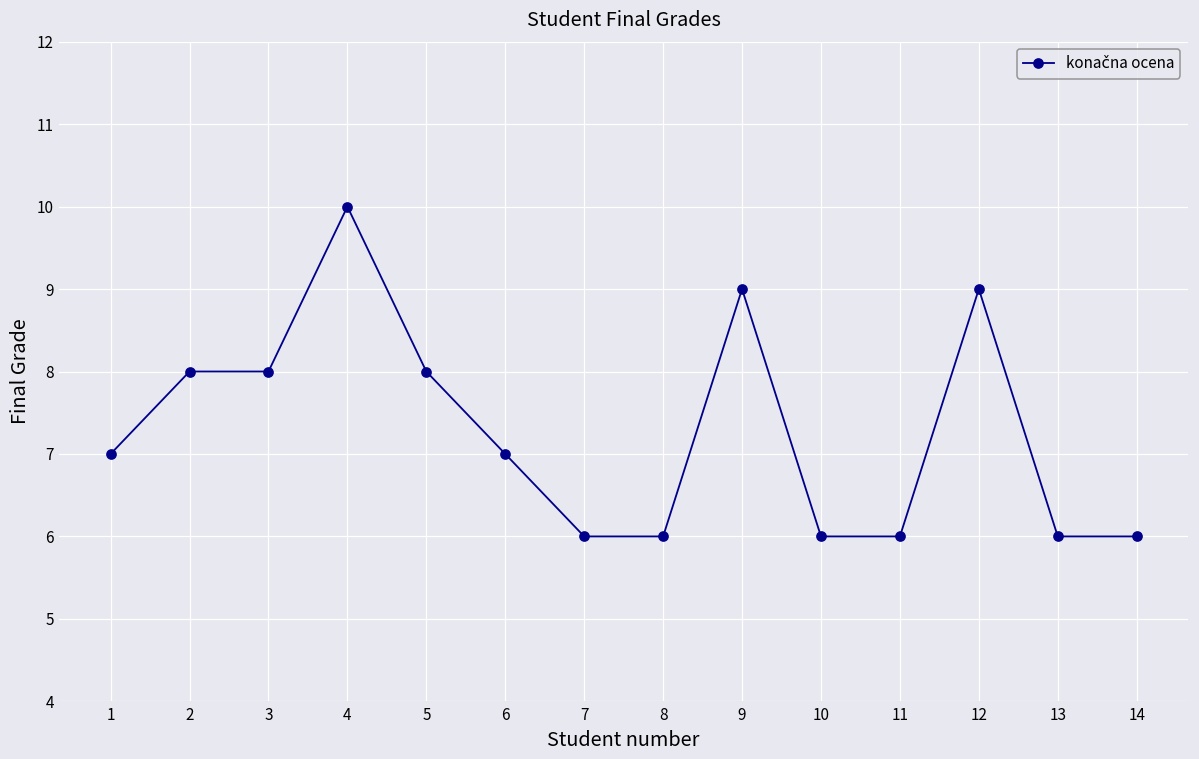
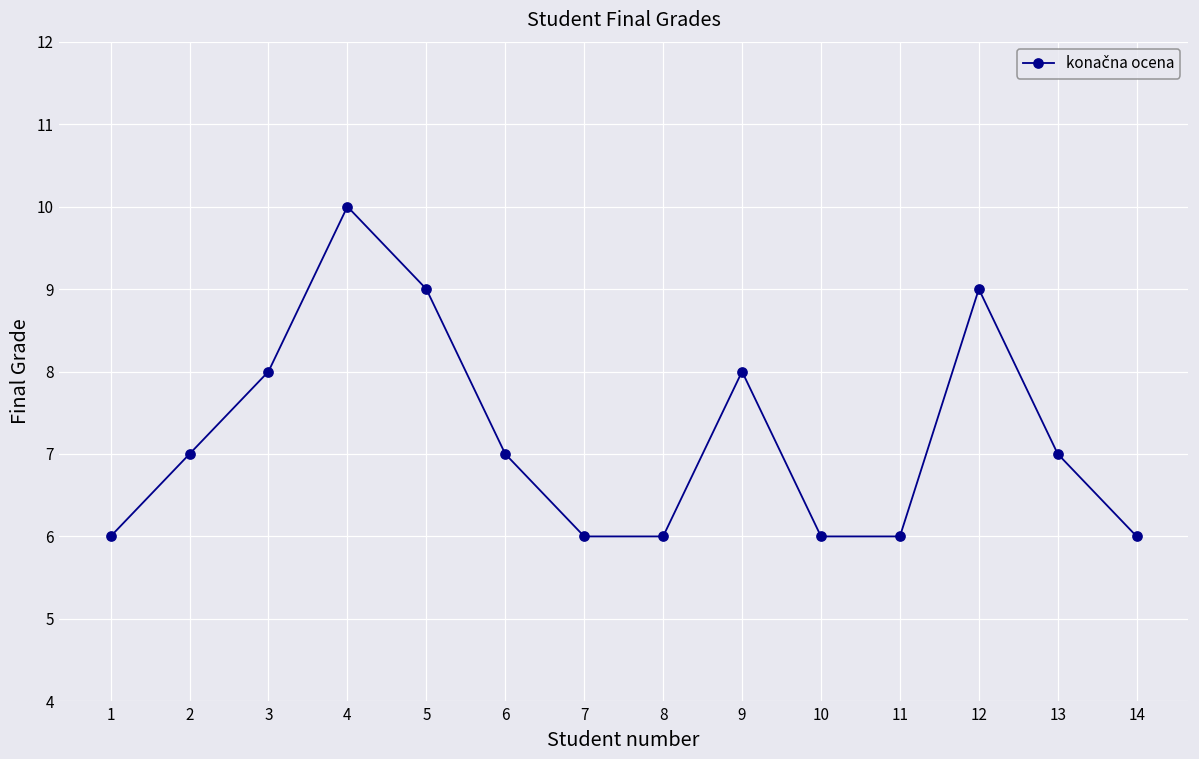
1: 7 -> 6
2: 8 -> 7
5: 8 -> 9
9: 9 -> 8
13: 6 -> 7
